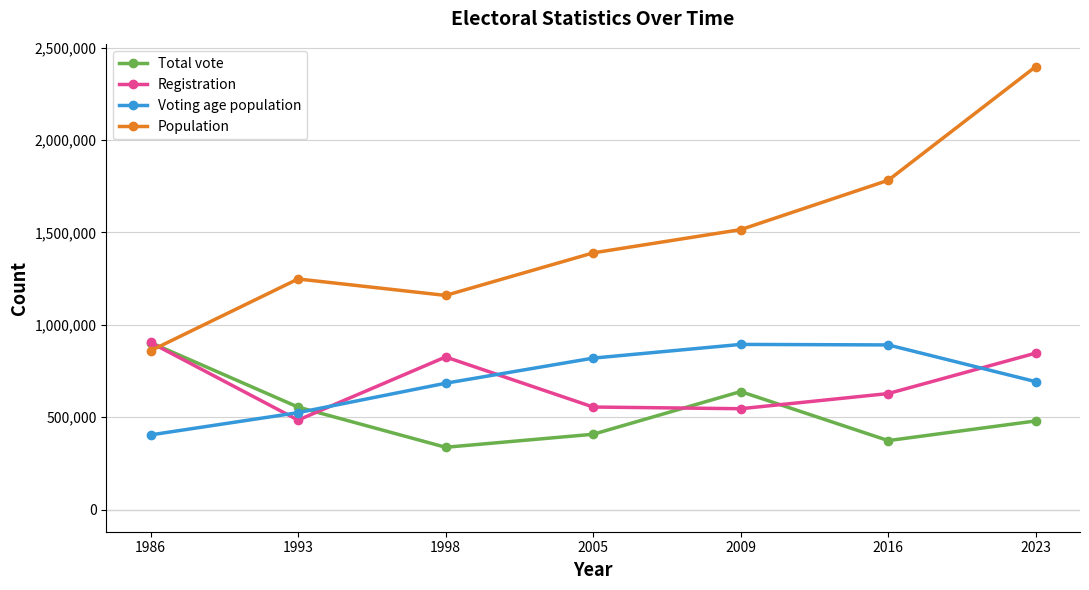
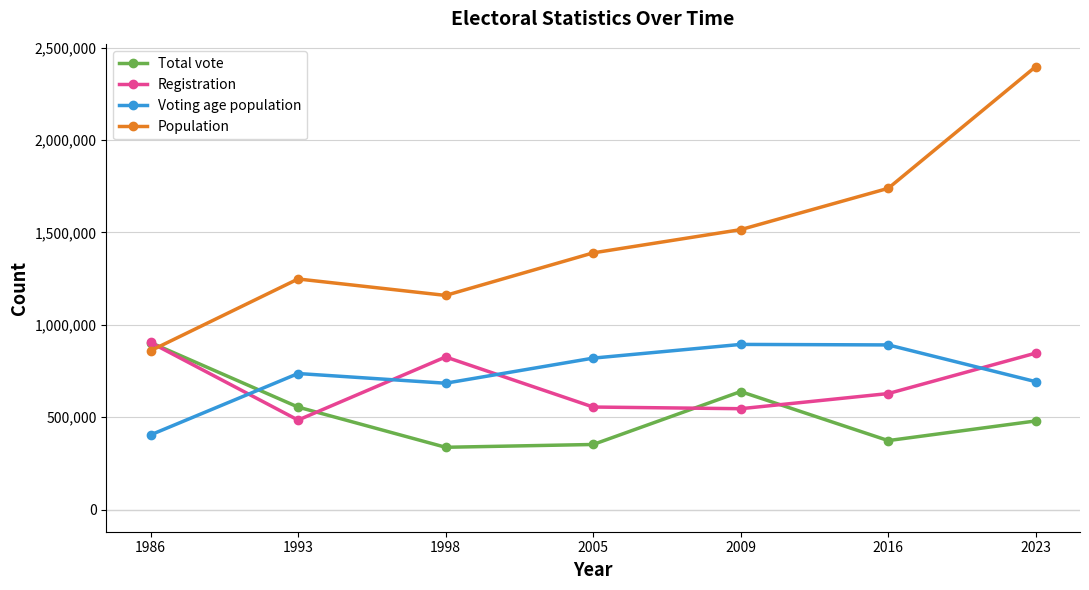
Voting age population, 1993: 520,000 -> 740,000
Total vote, 2005: 410,000 -> 350,000
Population, 2016: 1,780,000 -> 1,740,000
